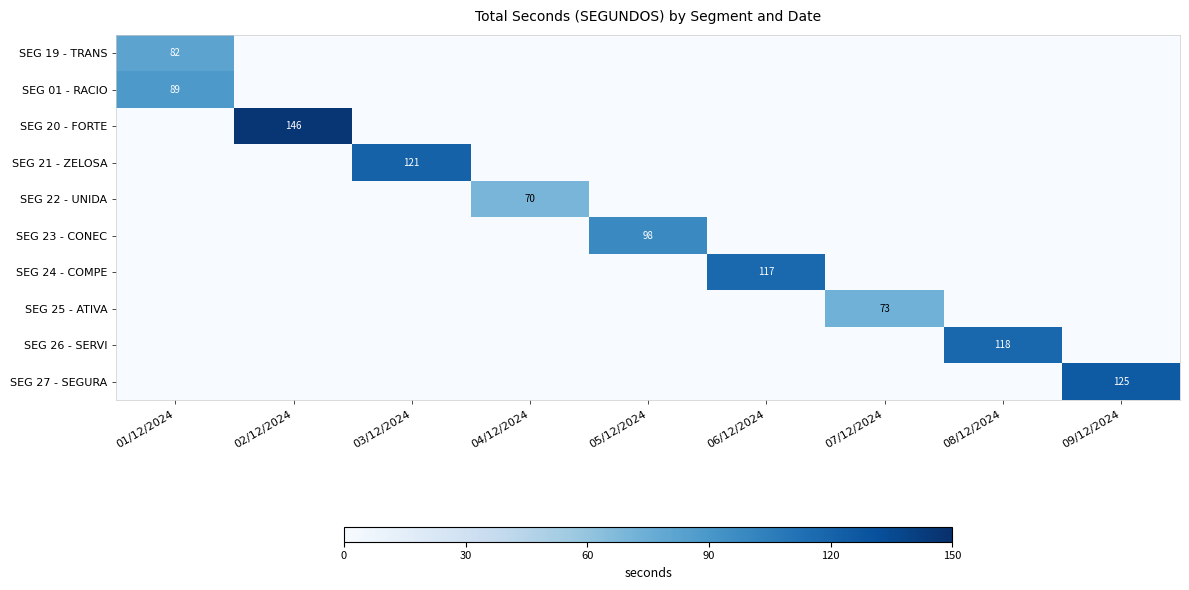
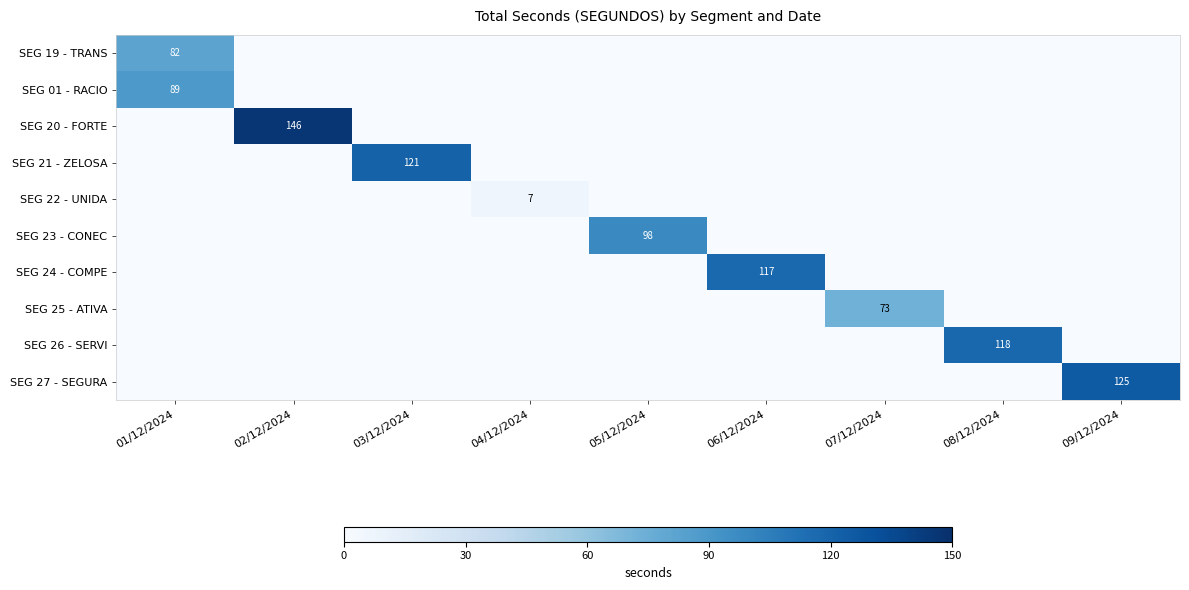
SEG 22 - UNIDA, 04/12/2024: 70 -> 7
